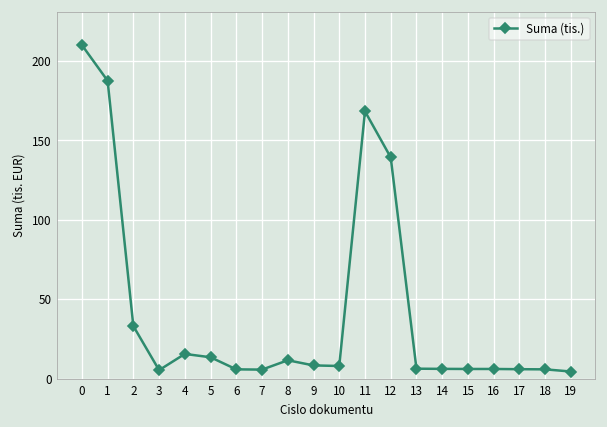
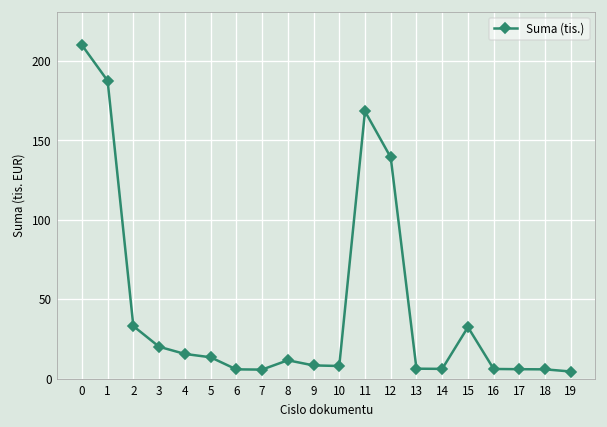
3: 5 -> 20
15: 6 -> 32
